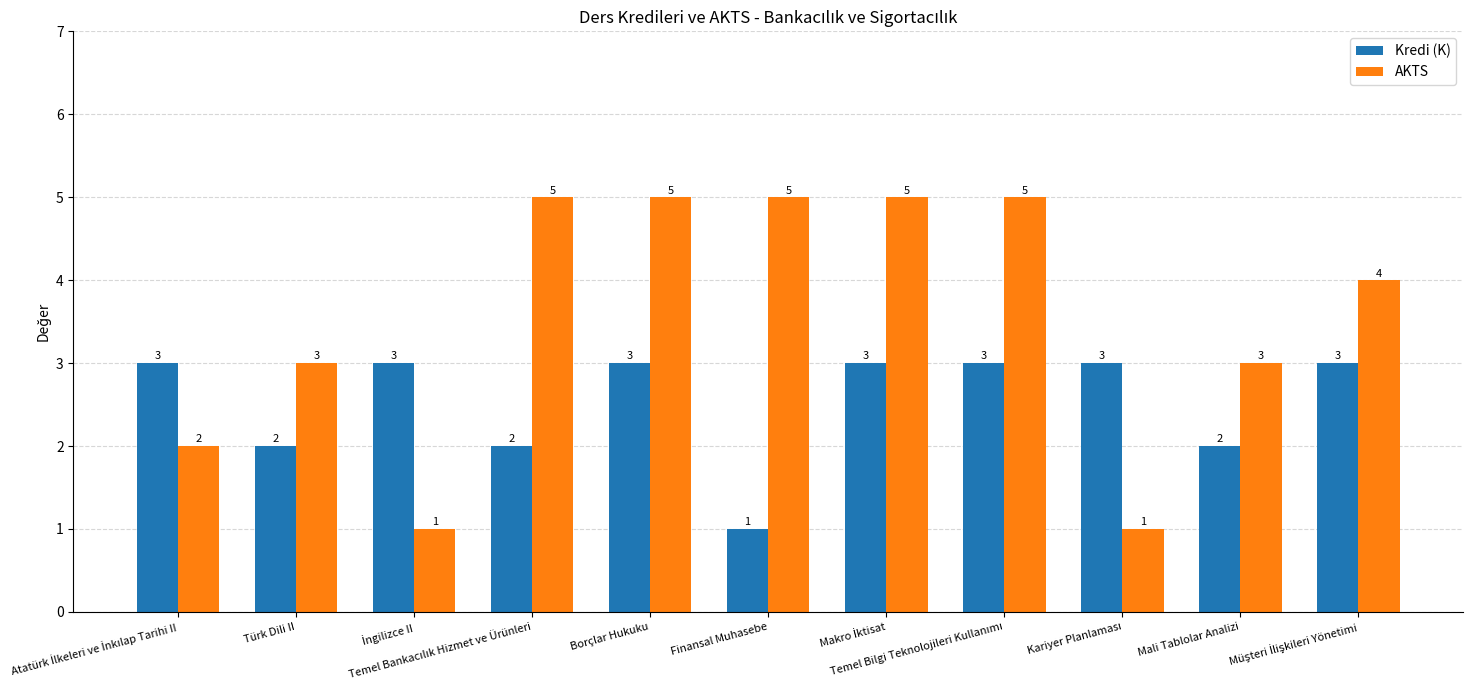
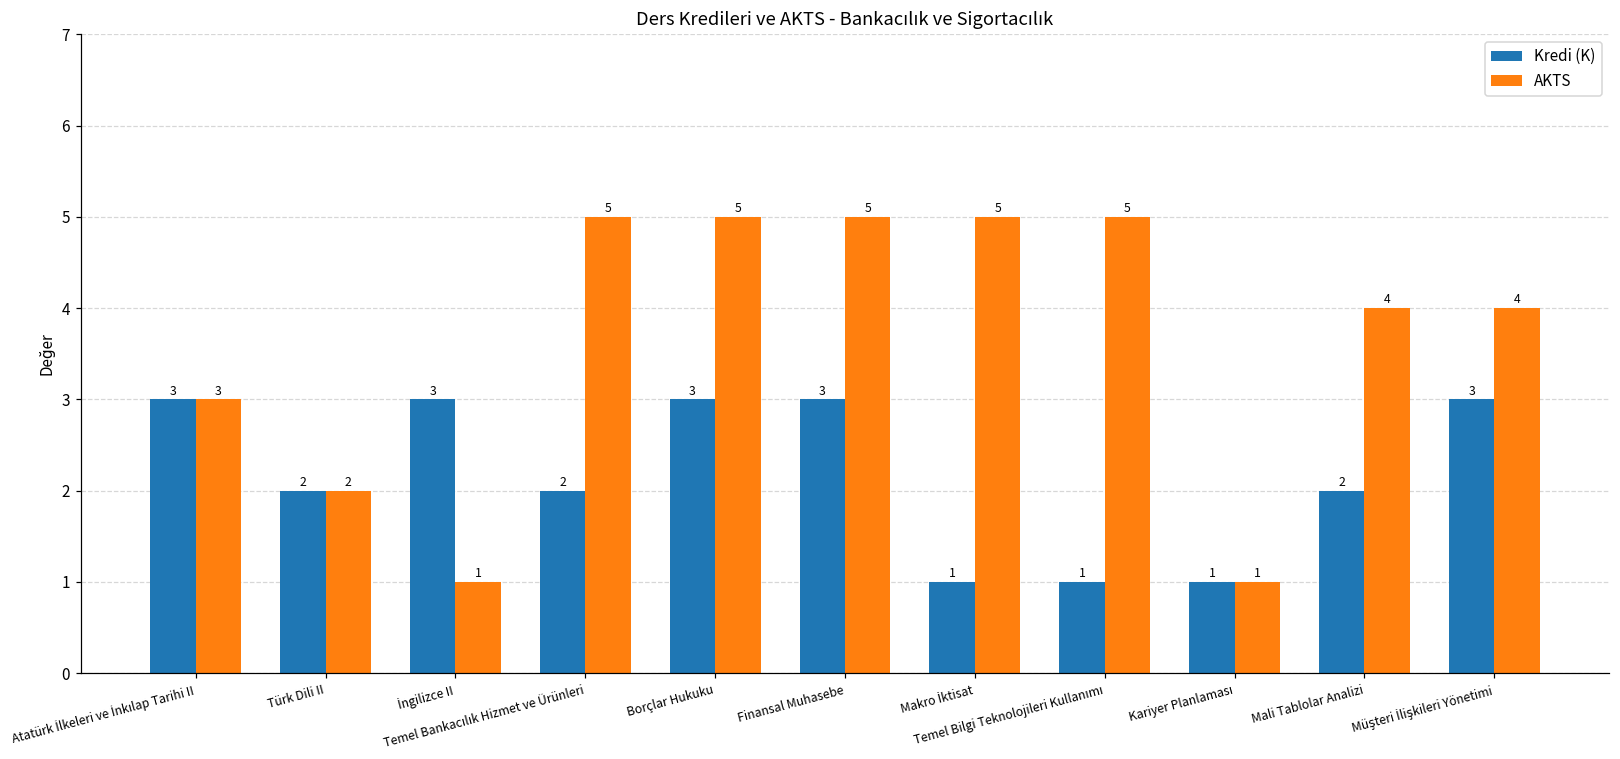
AKTS, Atatürk İlkeleri ve İnkılap Tarihi II: 2 -> 3
AKTS, Türk Dili II: 3 -> 2
Kredi (K), Finansal Muhasebe: 1 -> 3
Kredi (K), Makro İktisat: 3 -> 1
Kredi (K), Temel Bilgi Teknolojileri Kullanımı: 3 -> 1
Kredi (K), Kariyer Planlaması: 3 -> 1
AKTS, Mali Tablolar Analizi: 3 -> 4
